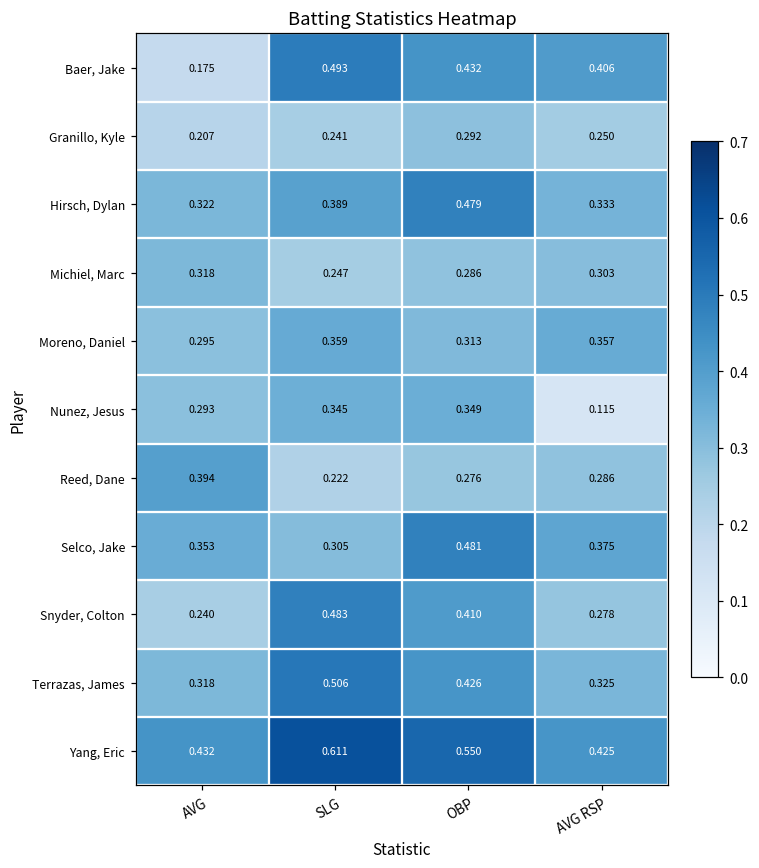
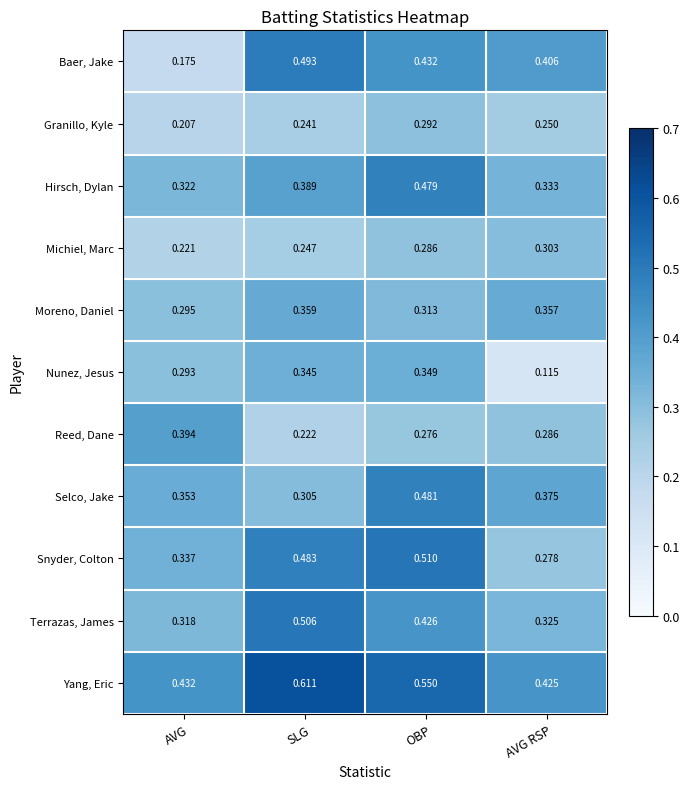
Michiel, Marc, AVG: 0.318 -> 0.221
Snyder, Colton, AVG: 0.240 -> 0.337
Snyder, Colton, OBP: 0.410 -> 0.510
